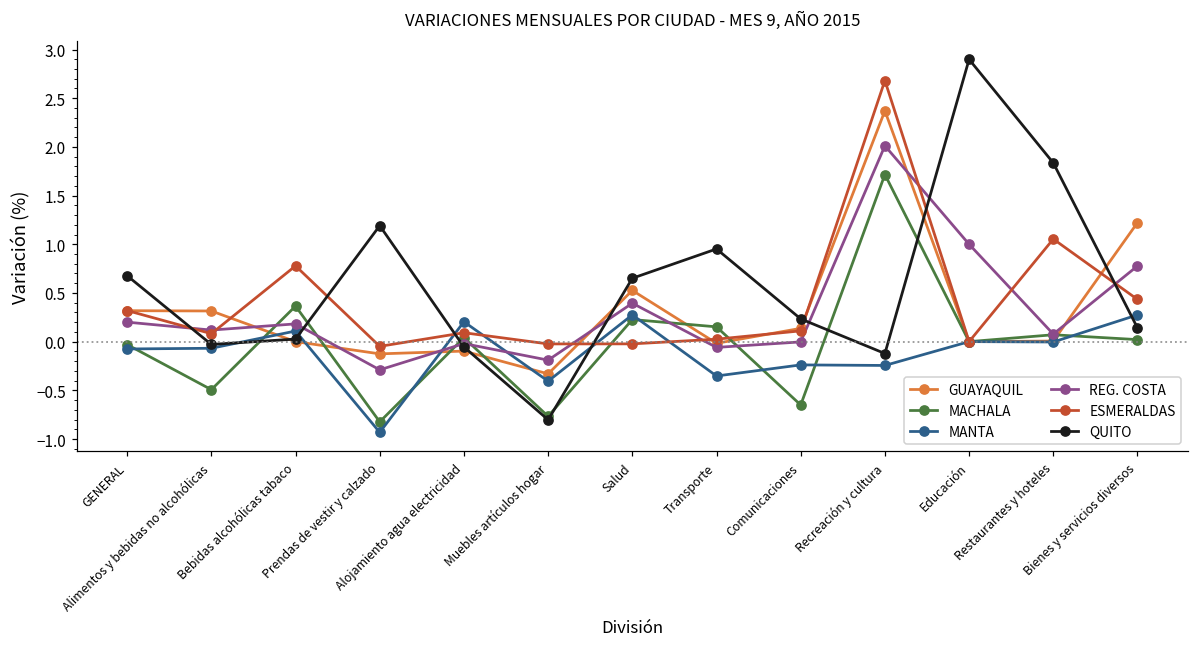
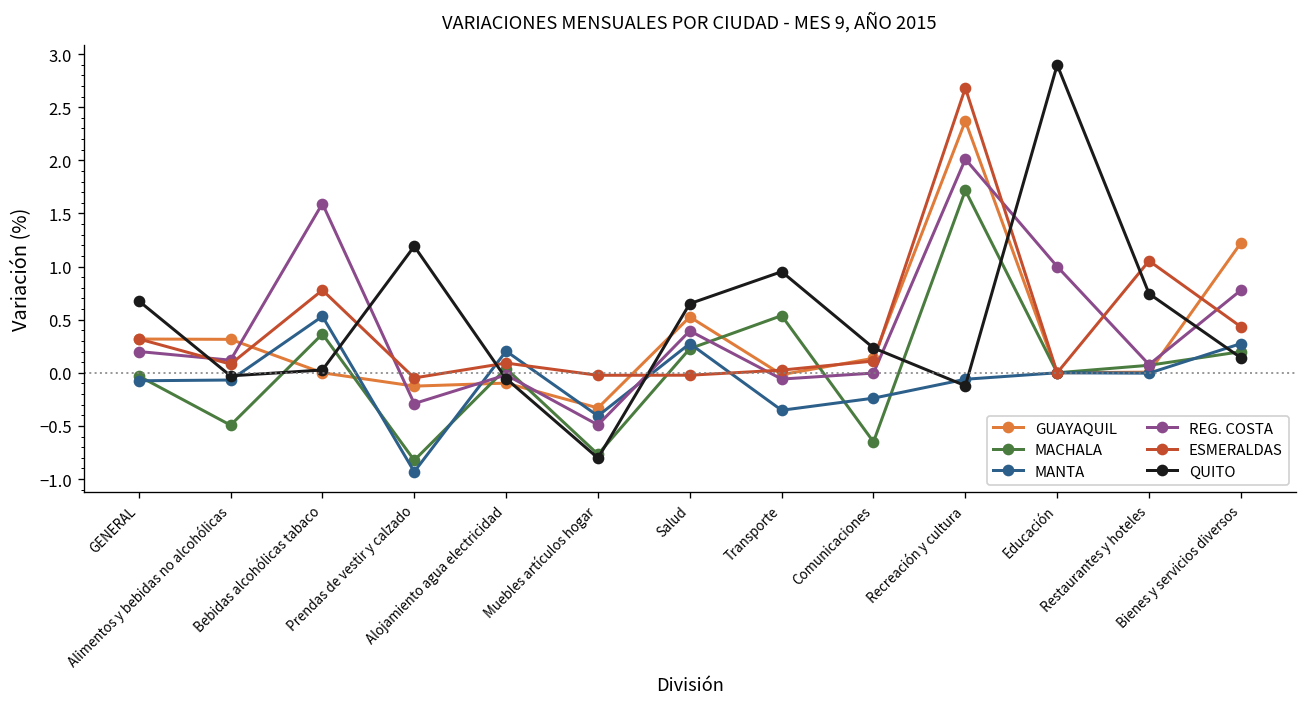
MANTA, Bebidas alcohólicas tabaco: 0.1 -> 0.5
REG. COSTA, Bebidas alcohólicas tabaco: 0.2 -> 1.6
REG. COSTA, Muebles artículos hogar: -0.2 -> -0.5
MACHALA, Transporte: 0.2 -> 0.5
MANTA, Recreación y cultura: -0.2 -> -0.1
QUITO, Restaurantes y hoteles: 1.8 -> 0.7
MACHALA, Bienes y servicios diversos: 0.0 -> 0.2
